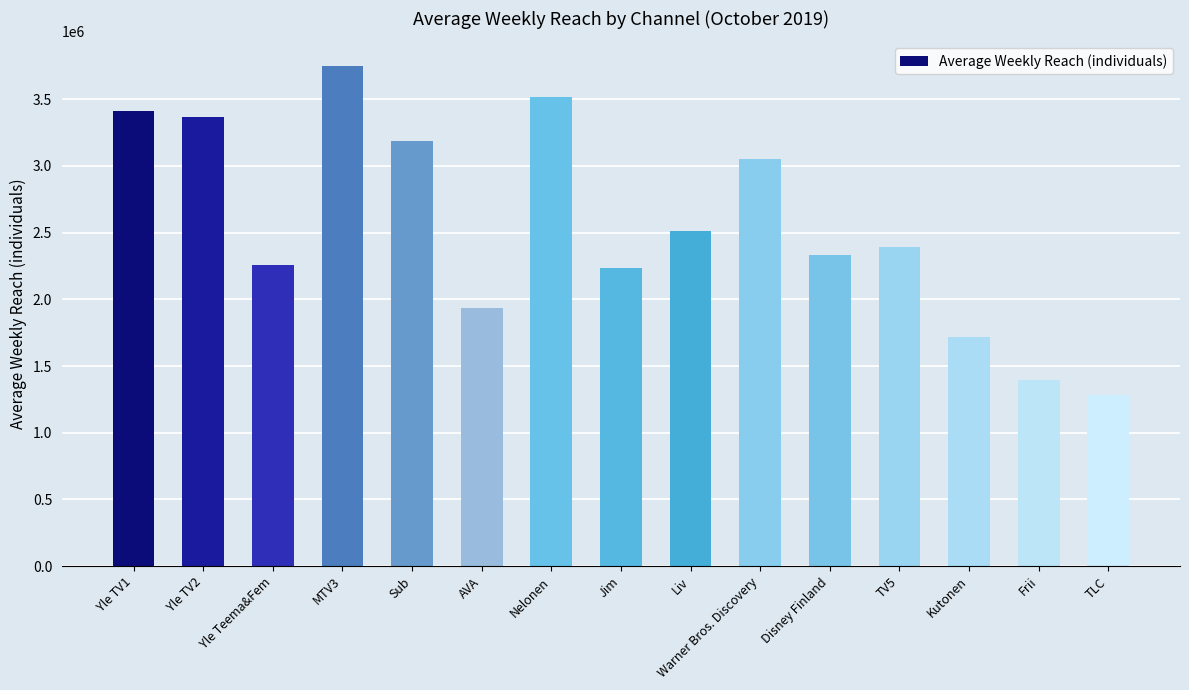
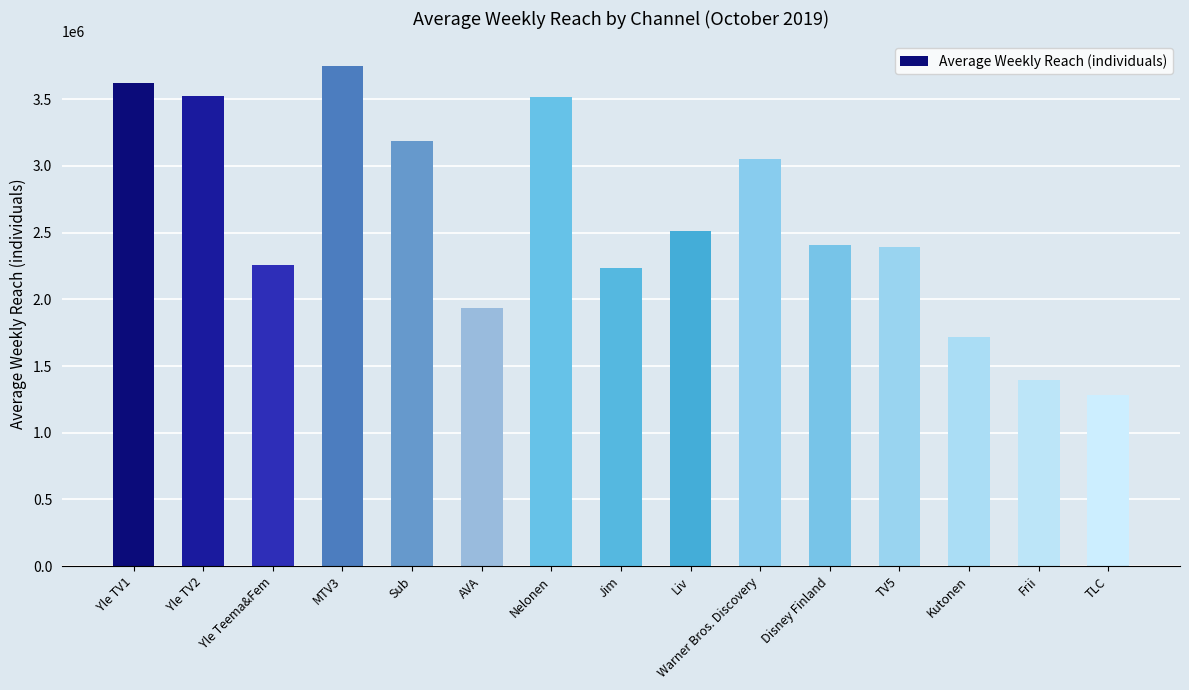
Yle TV1: 3420000 -> 3620000
Yle TV2: 3360000 -> 3520000
Disney Finland: 2330000 -> 2410000
